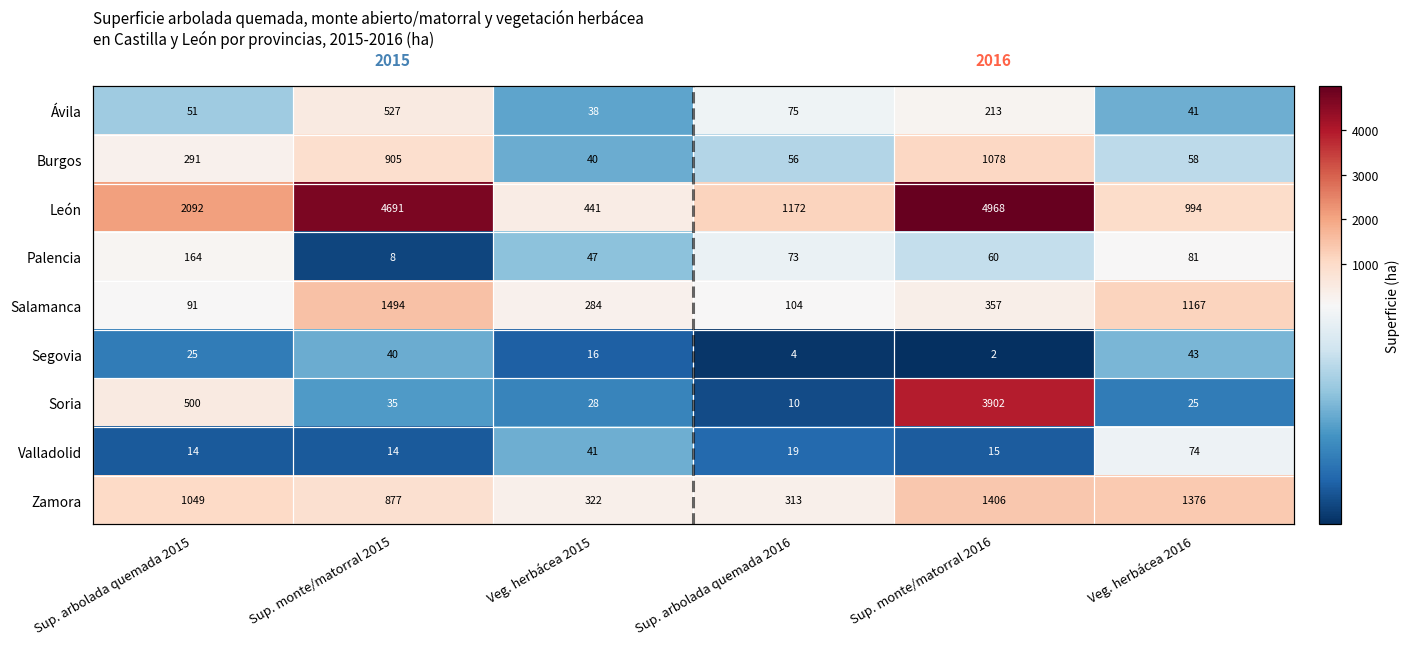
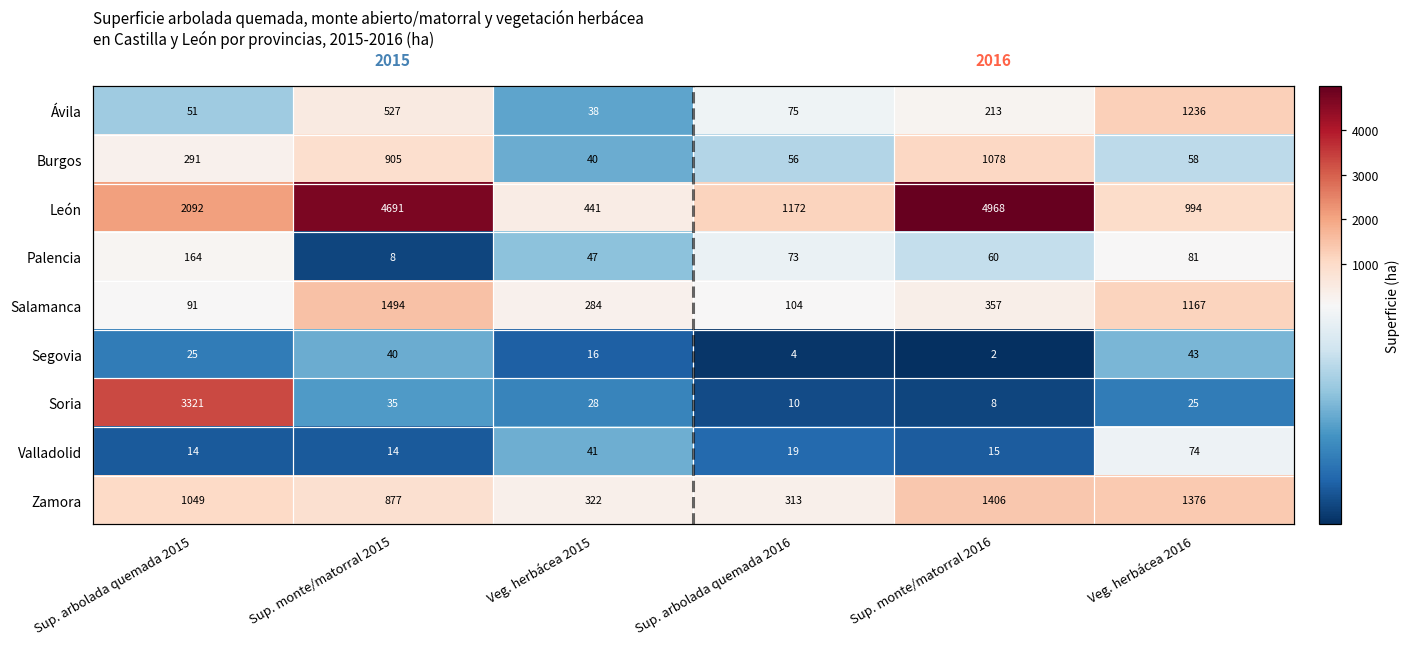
Ávila, Veg. herbácea 2016: 41 -> 1236
Soria, Sup. arbolada quemada 2015: 500 -> 3321
Soria, Sup. monte/matorral 2016: 3902 -> 8
